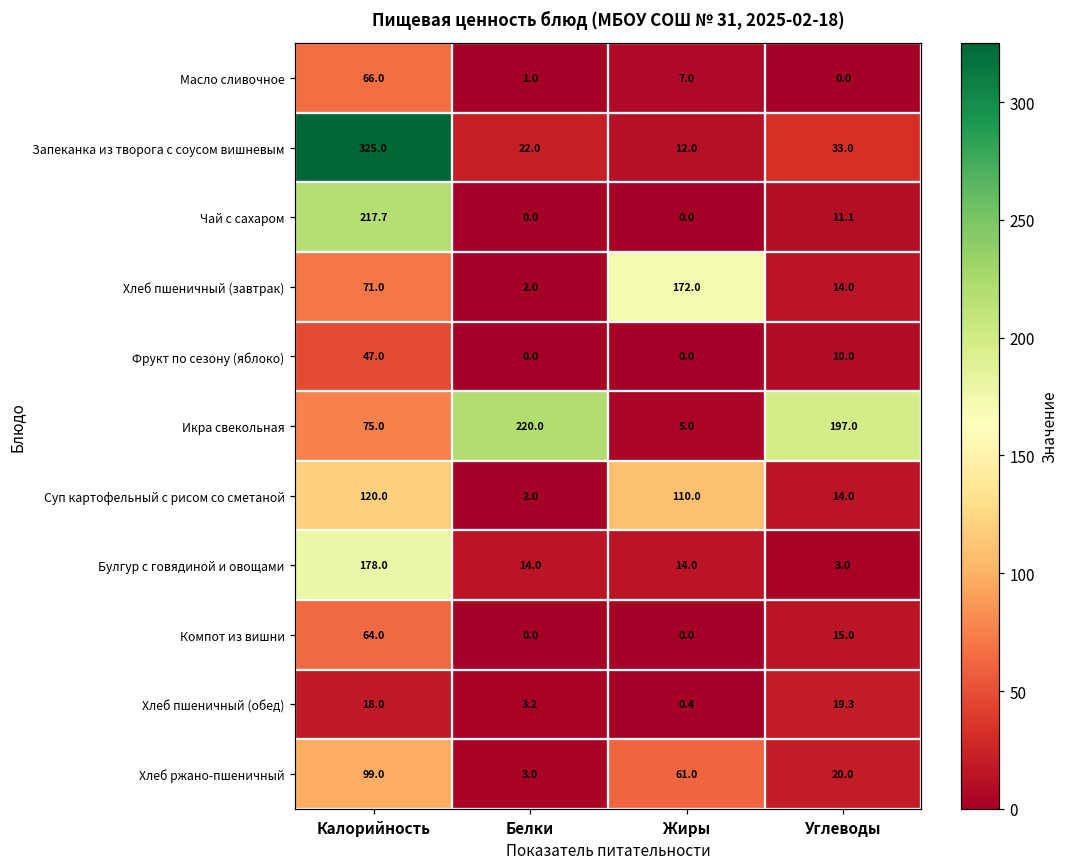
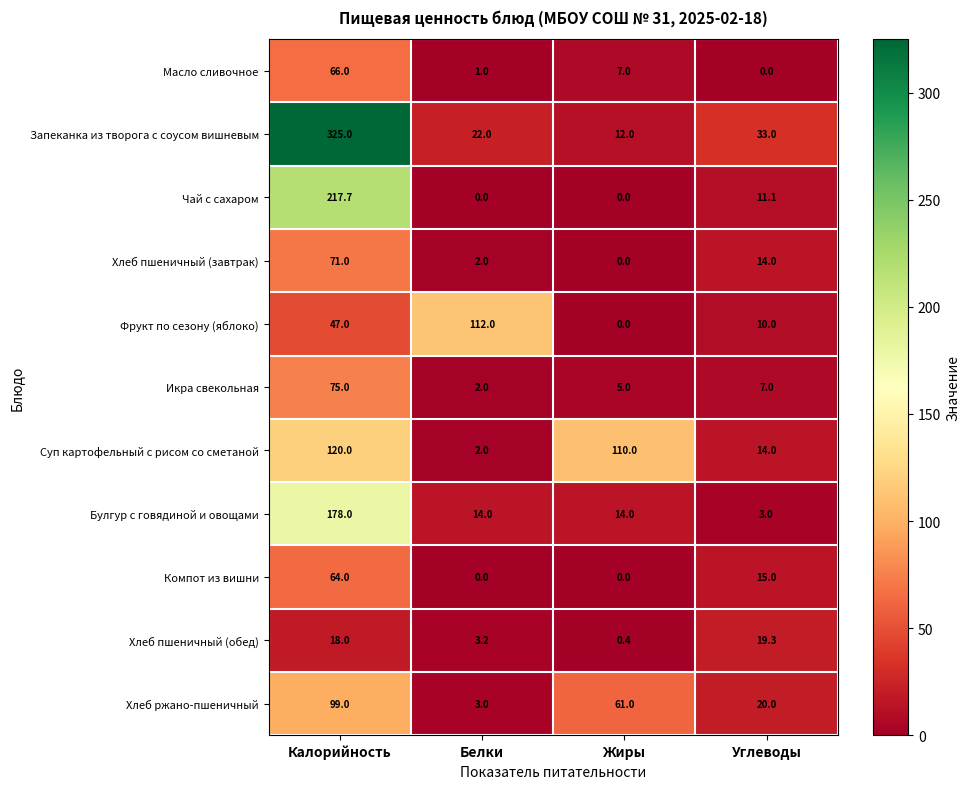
Хлеб пшеничный (завтрак), Жиры: 172.0 -> 0.0
Фрукт по сезону (яблоко), Белки: 0.0 -> 112.0
Икра свекольная, Белки: 220.0 -> 2.0
Икра свекольная, Углеводы: 197.0 -> 7.0
